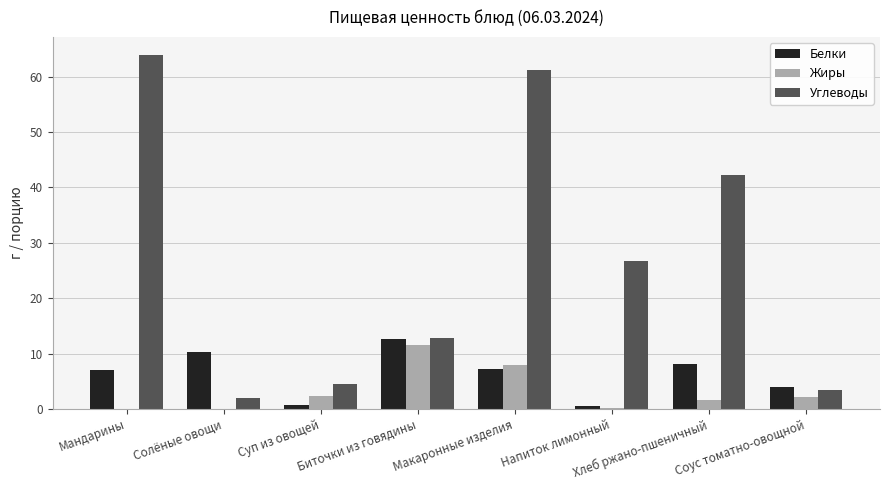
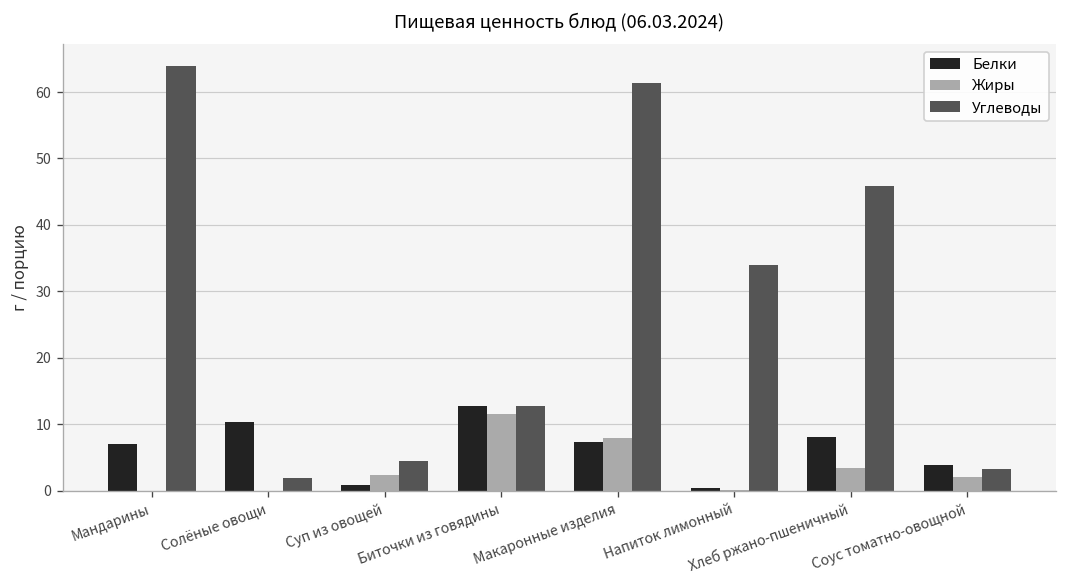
Углеводы, Напиток лимонный: 27 -> 34
Жиры, Хлеб ржано-пшеничный: 2 -> 3
Углеводы, Хлеб ржано-пшеничный: 42 -> 46
